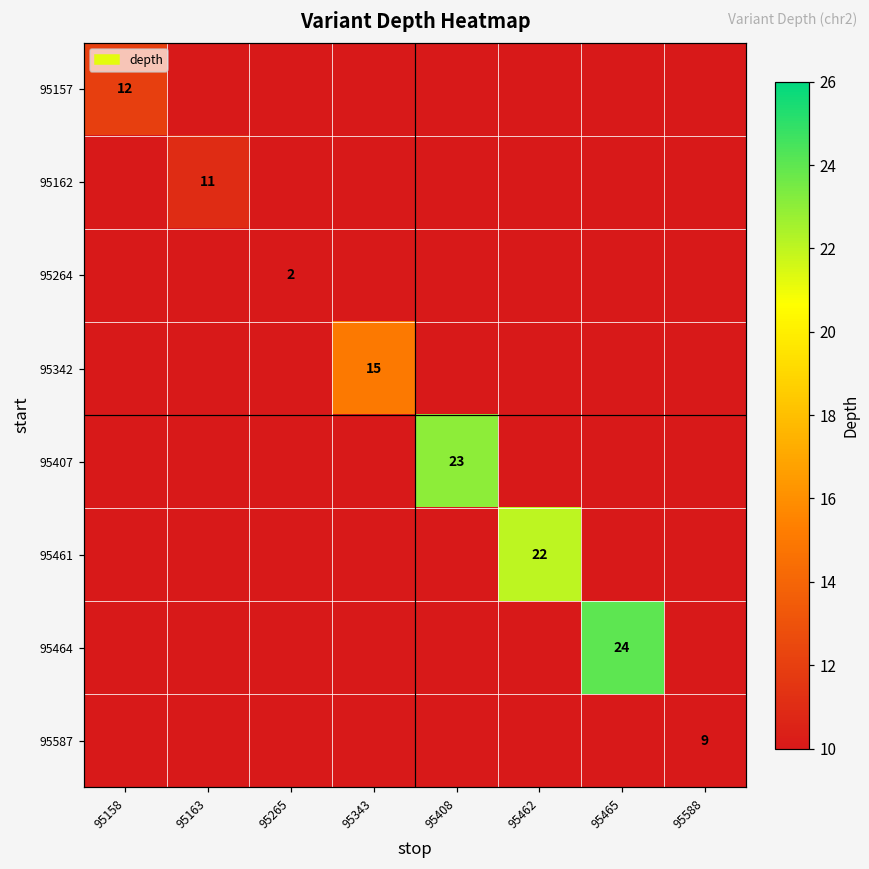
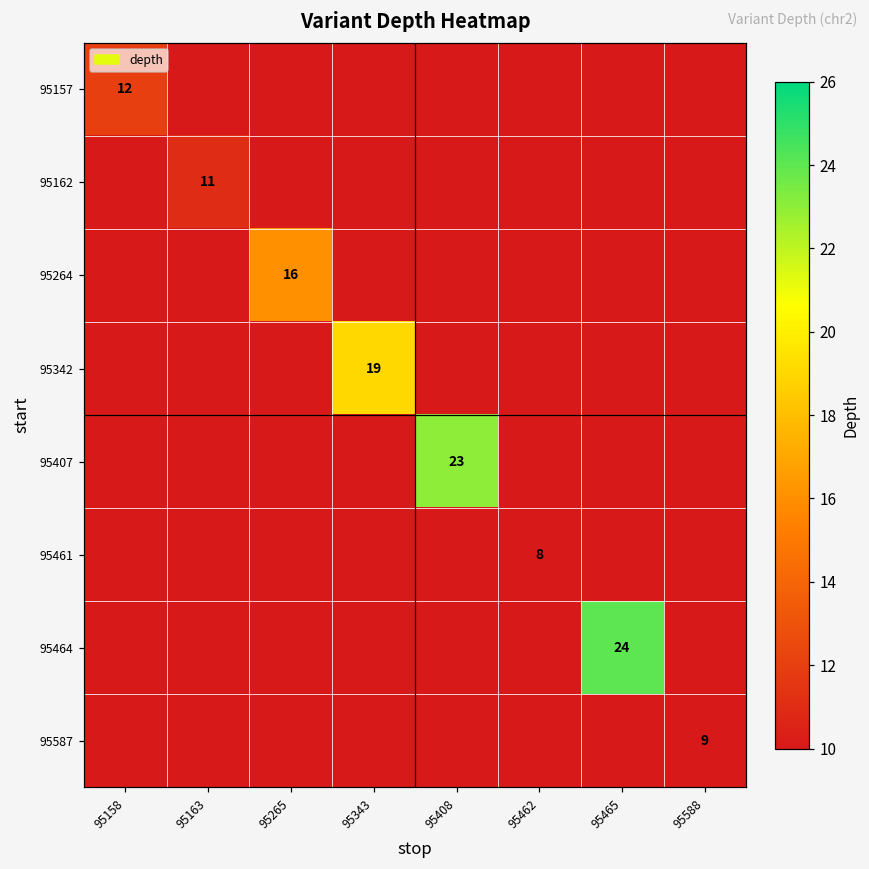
95264, 95265: 2 -> 16
95342, 95343: 15 -> 19
95461, 95462: 22 -> 8
